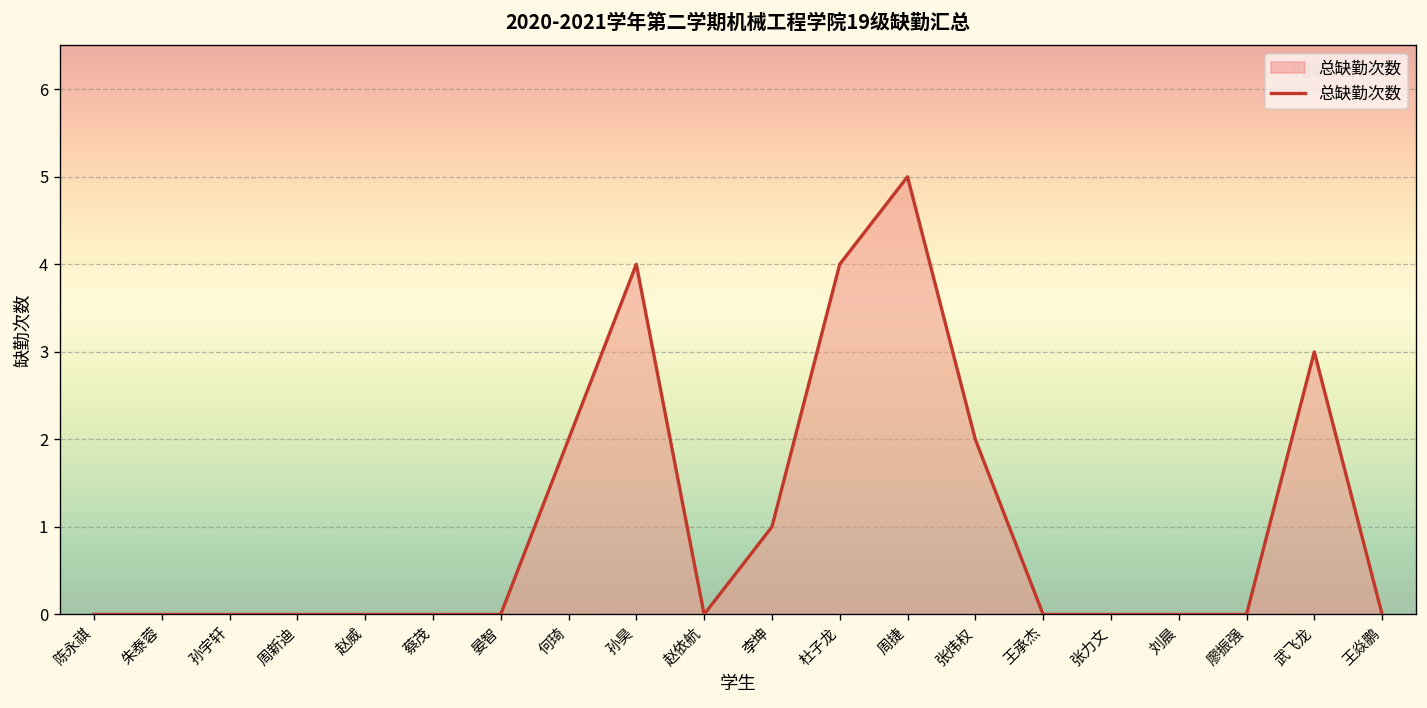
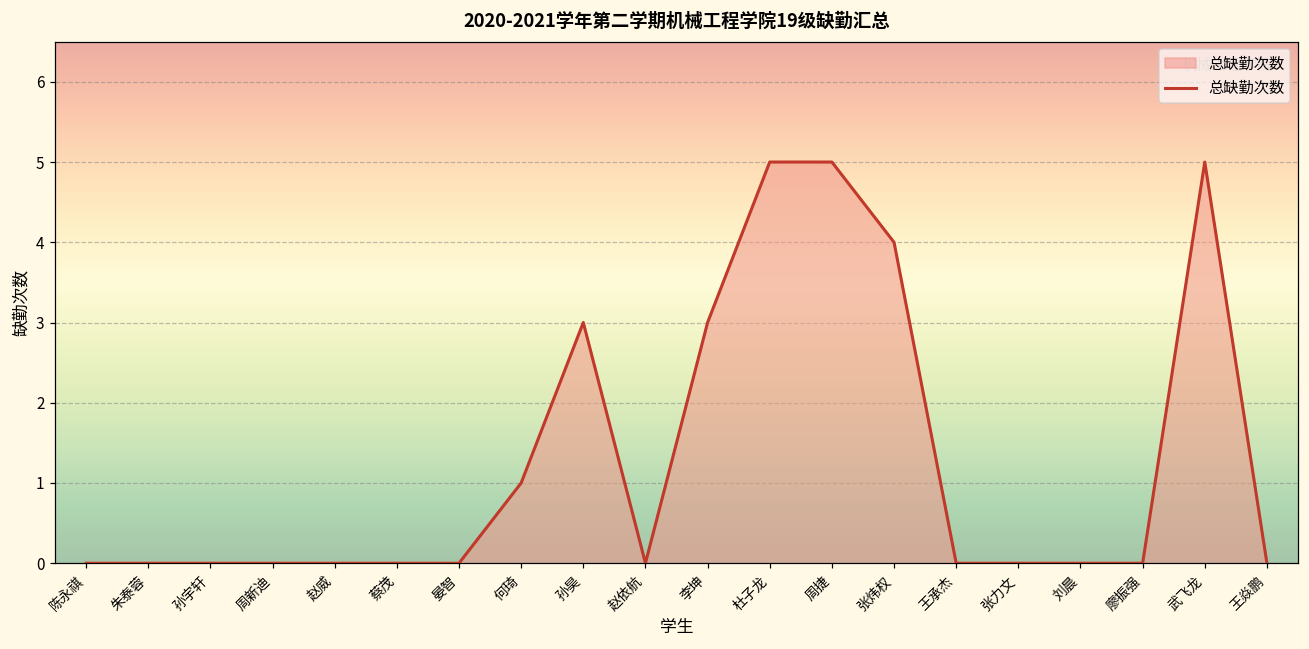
何琦: 2 -> 1
孙昊: 4 -> 3
李坤: 1 -> 3
杜子龙: 4 -> 5
张炜权: 2 -> 4
武飞龙: 3 -> 5
